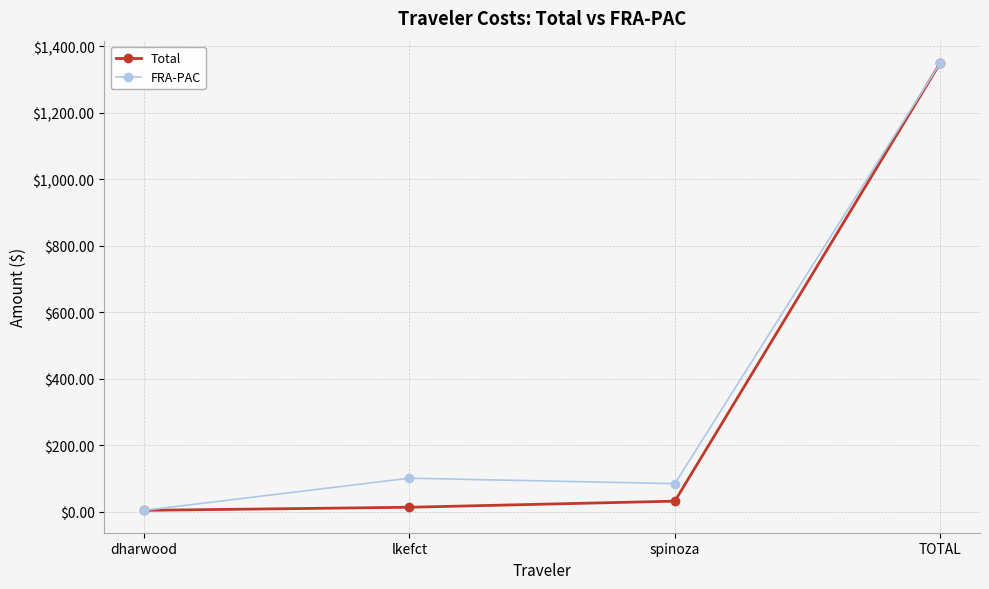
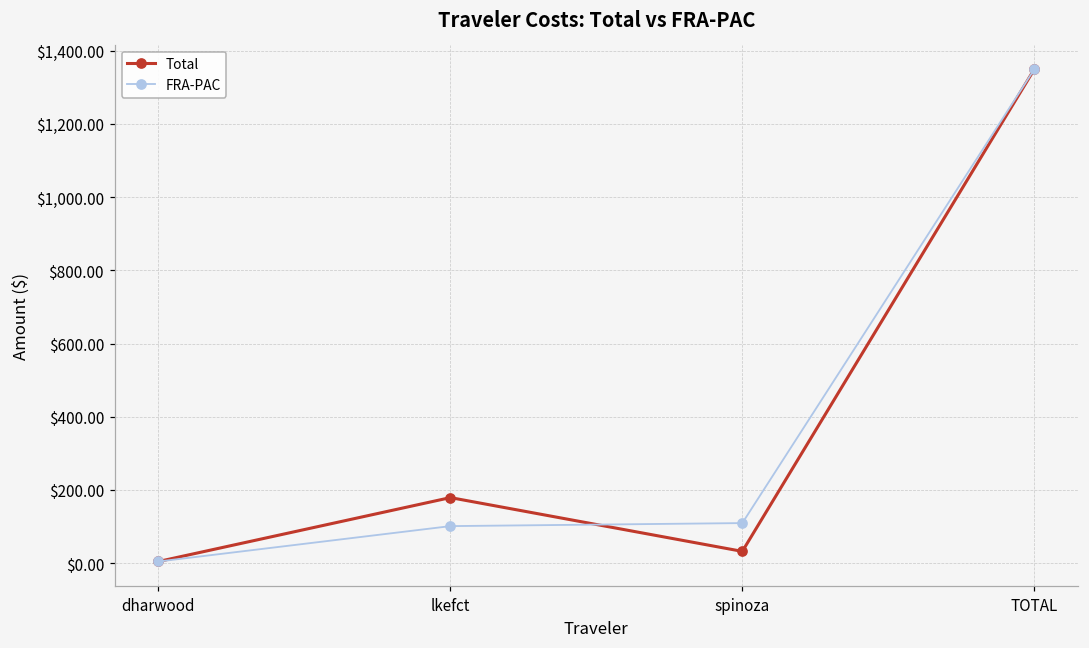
Total, lkefct: $10 -> $180
FRA-PAC, spinoza: $80 -> $110
